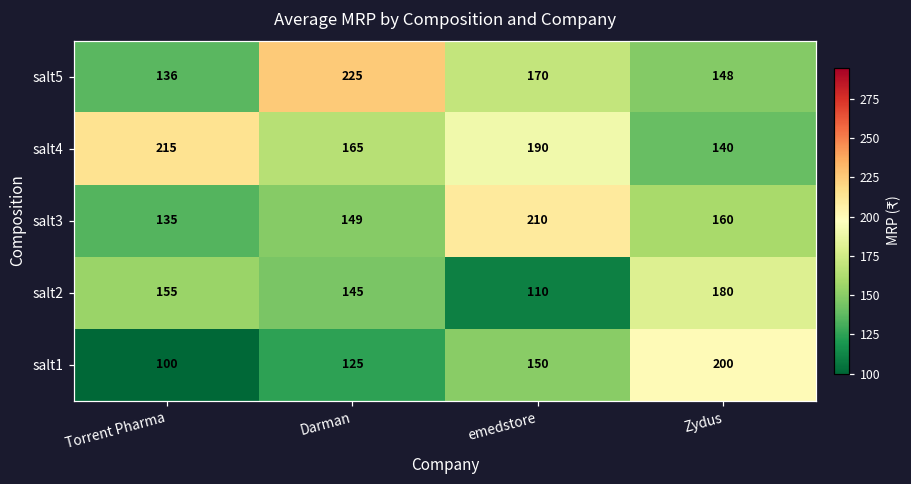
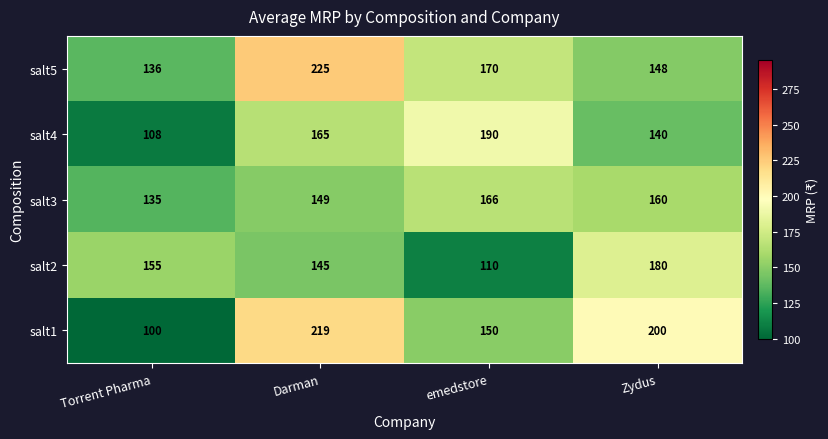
salt4, Torrent Pharma: 215 -> 108
salt3, emedstore: 210 -> 166
salt1, Darman: 125 -> 219
